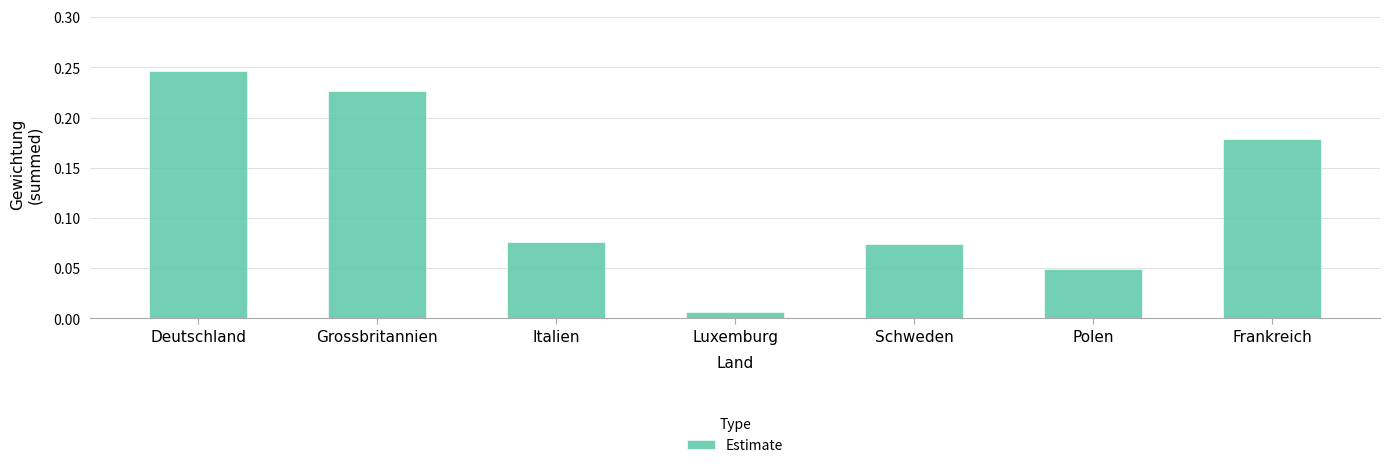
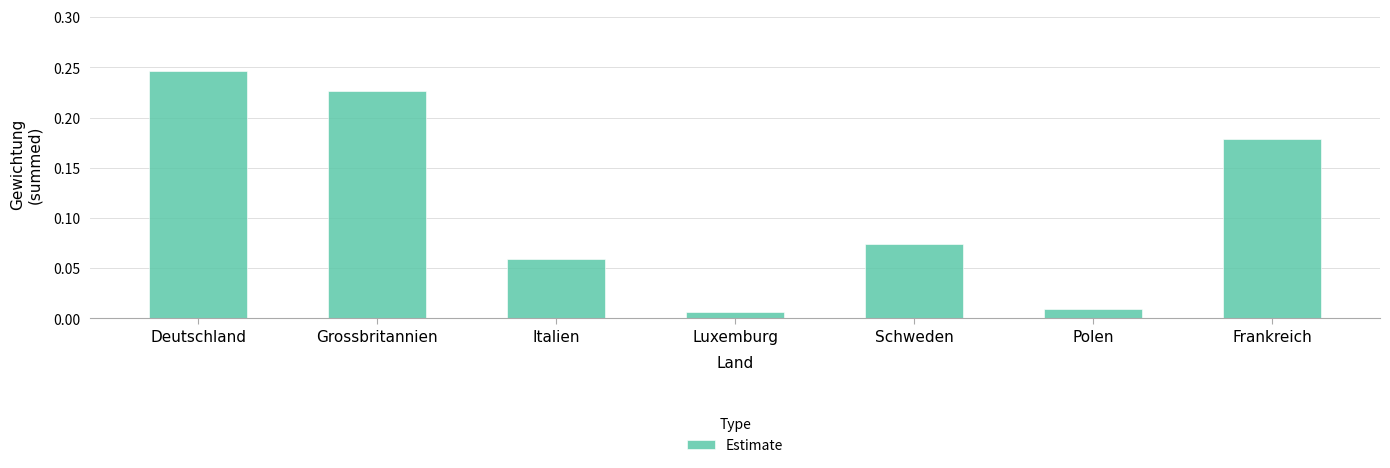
Italien: 0.076 -> 0.059
Polen: 0.049 -> 0.009
